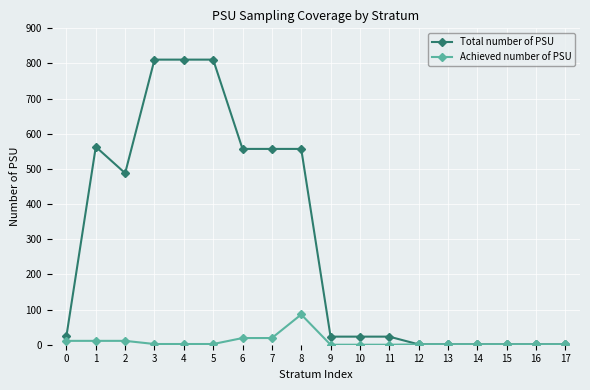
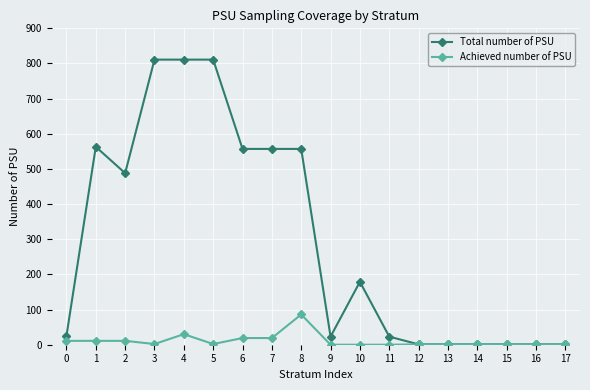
Achieved number of PSU, 4: 0 -> 30
Total number of PSU, 10: 20 -> 180
